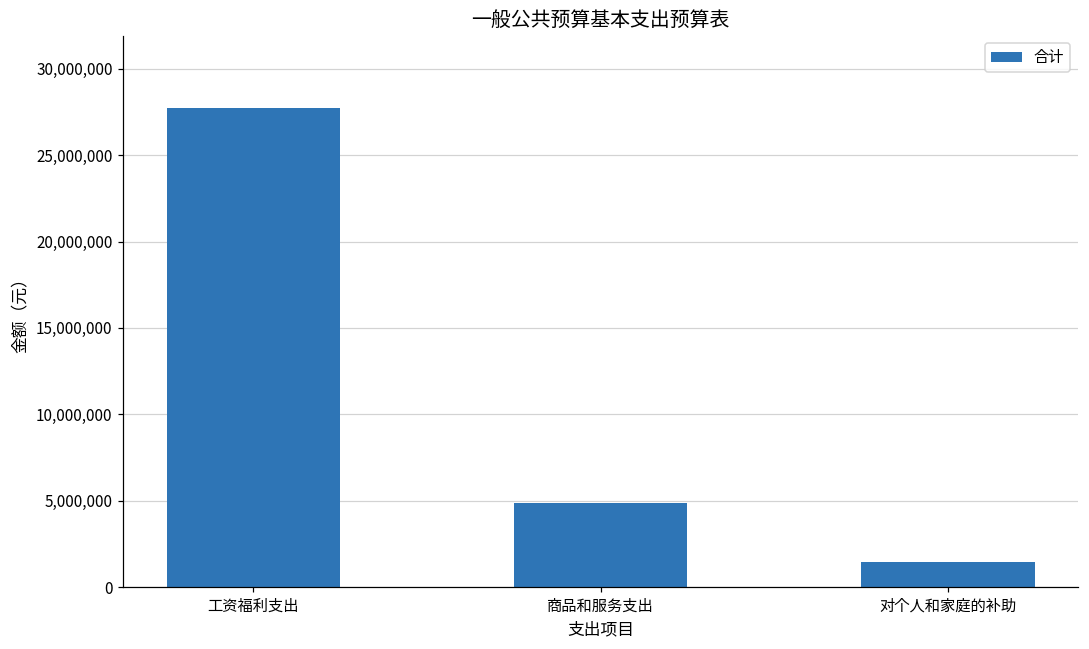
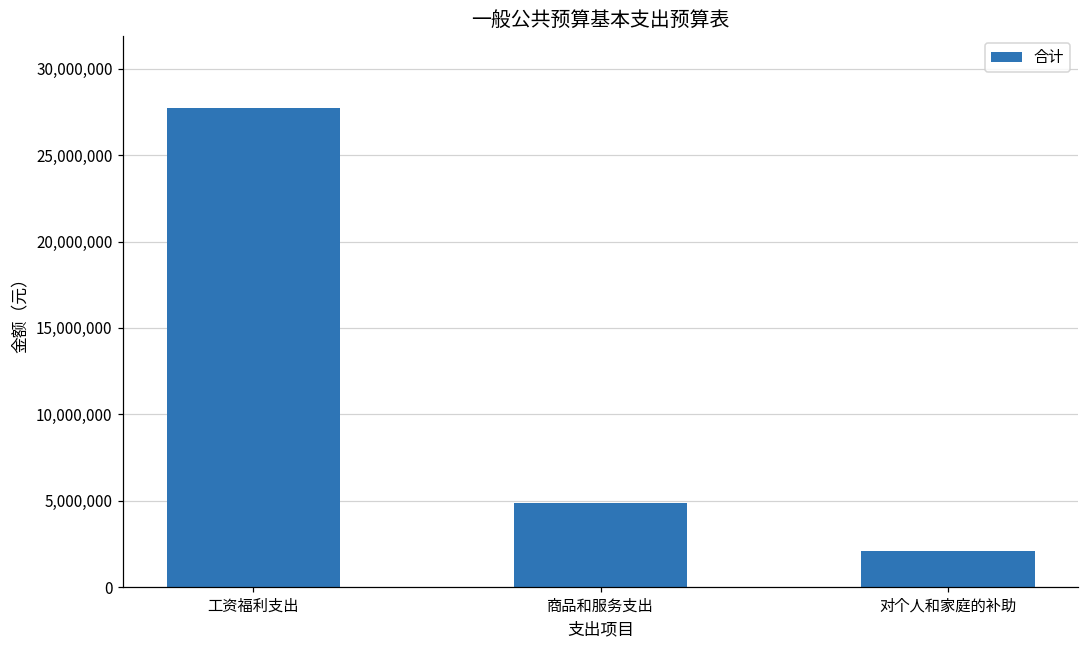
对个人和家庭的补助: 1,500,000 -> 2,100,000
